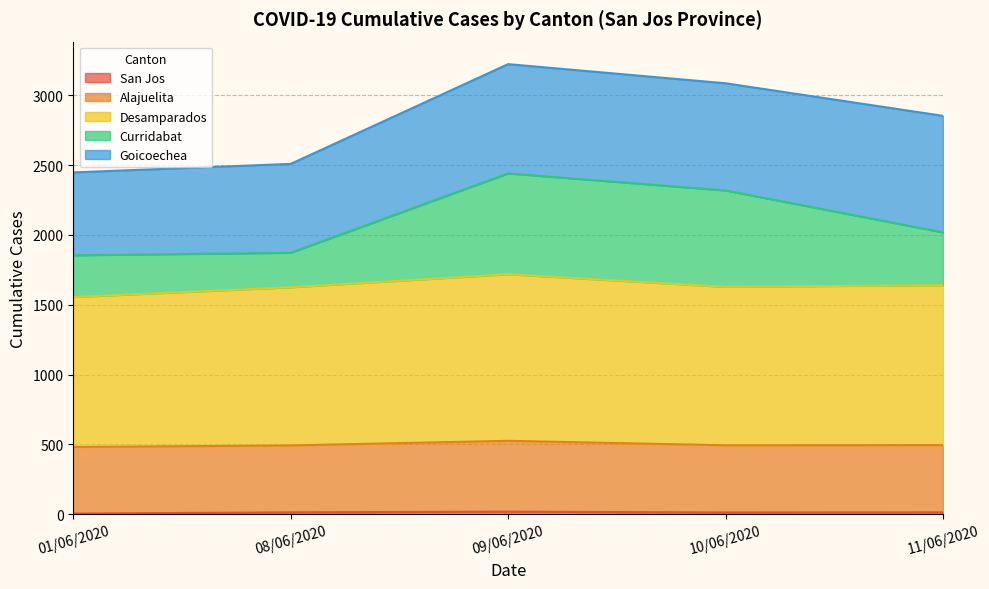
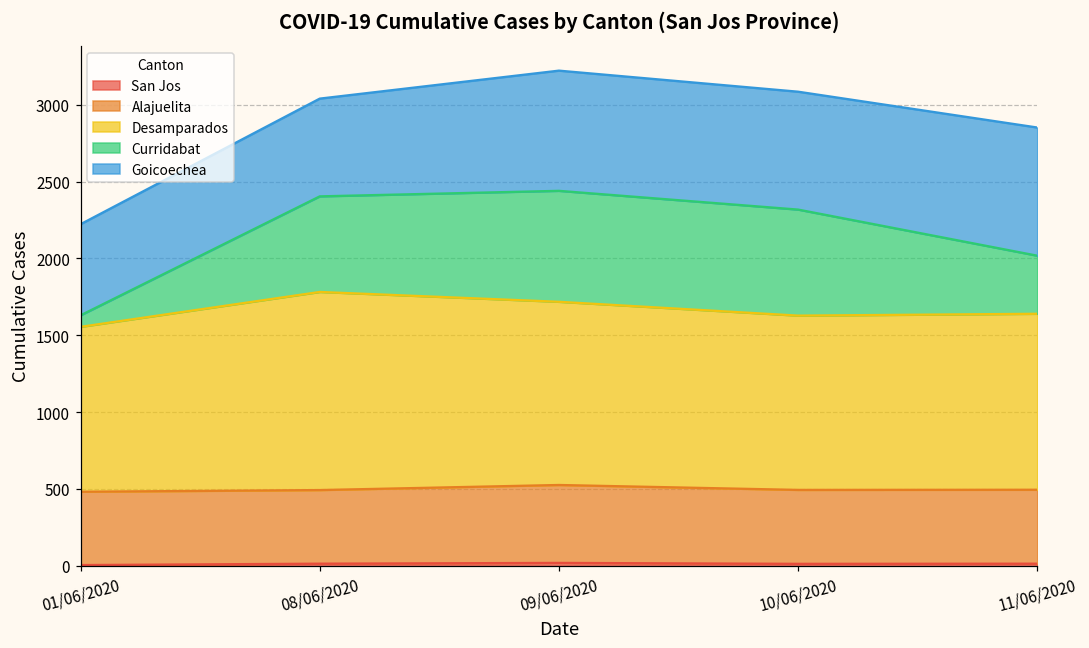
Curridabat, 01/06/2020: 300 -> 80
Desamparados, 08/06/2020: 1130 -> 1290
Curridabat, 08/06/2020: 250 -> 620
